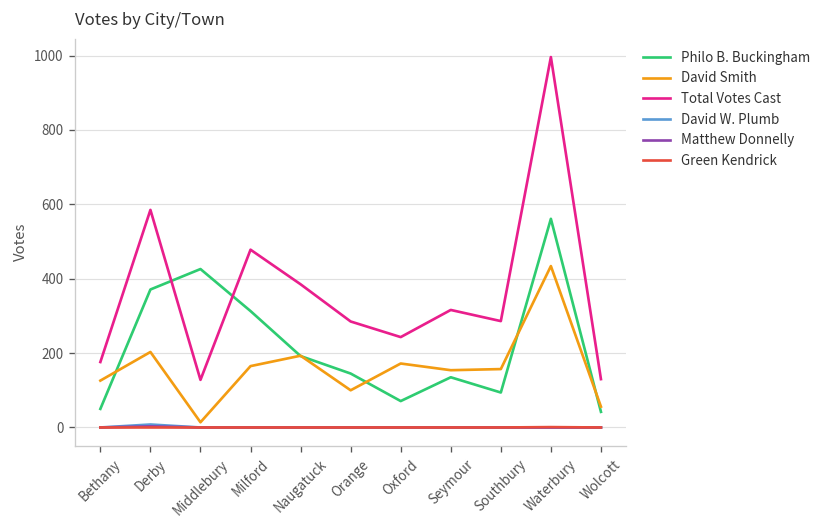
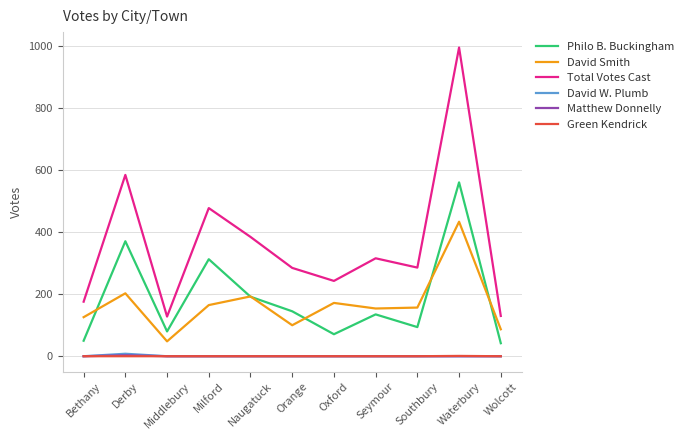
Philo B. Buckingham, Middlebury: 430 -> 80
David Smith, Middlebury: 10 -> 50
David Smith, Wolcott: 60 -> 90
